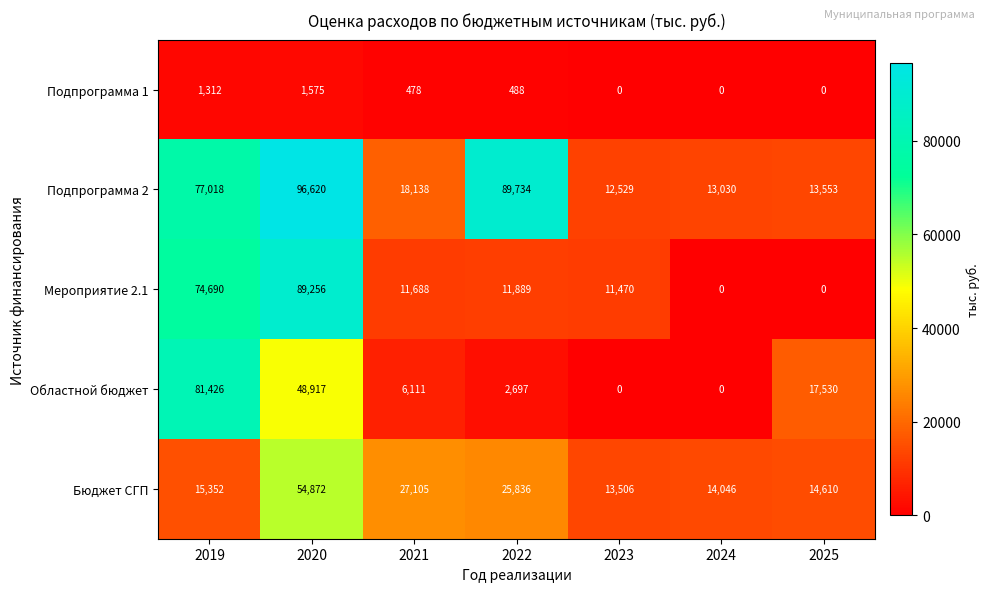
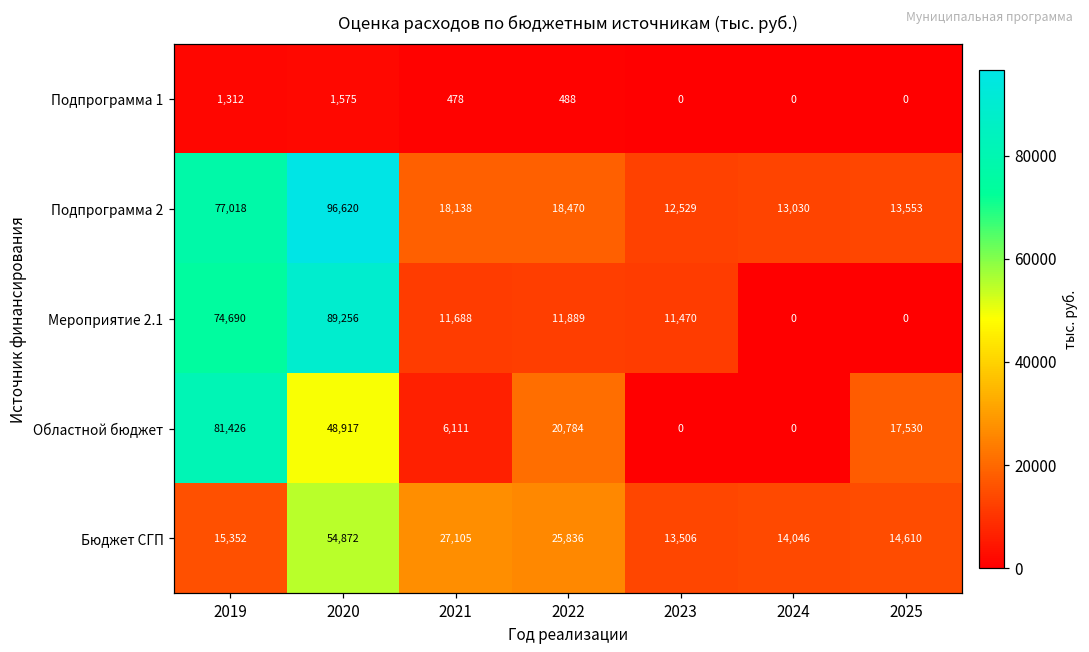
Подпрограмма 2, 2022: 89,734 -> 18,470
Областной бюджет, 2022: 2,697 -> 20,784
